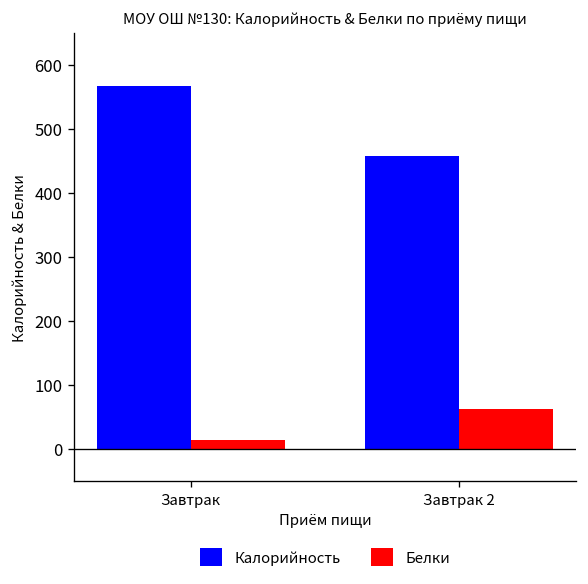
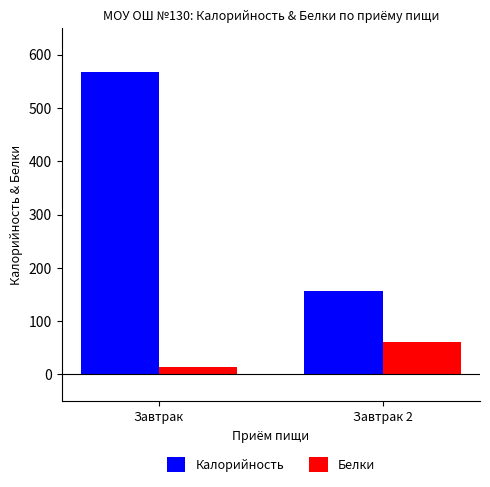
Калорийность, Завтрак 2: 460 -> 160
